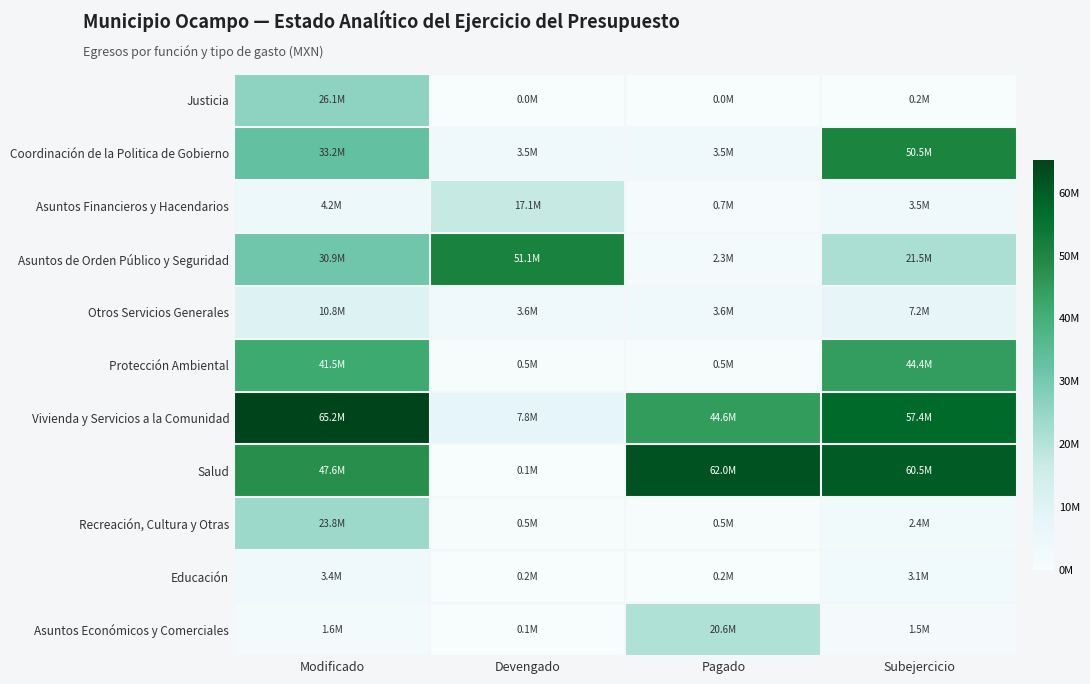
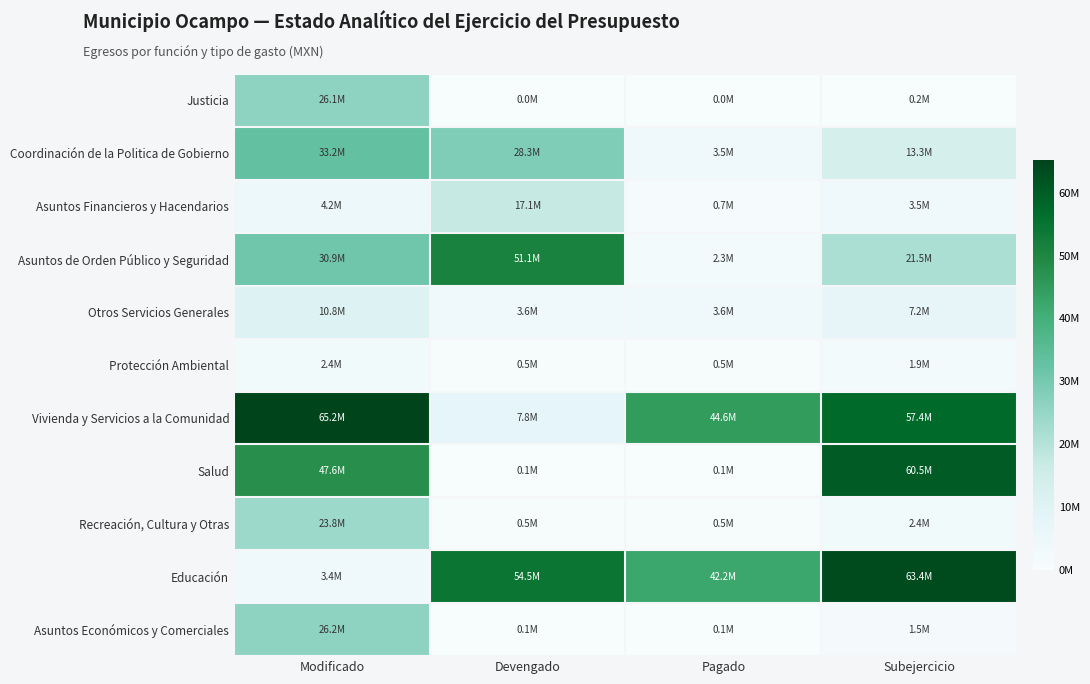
Coordinación de la Politica de Gobierno, Devengado: 3.5M -> 28.3M
Coordinación de la Politica de Gobierno, Subejercicio: 50.5M -> 13.3M
Protección Ambiental, Modificado: 41.5M -> 2.4M
Protección Ambiental, Subejercicio: 44.4M -> 1.9M
Salud, Pagado: 62.0M -> 0.1M
Educación, Devengado: 0.2M -> 54.5M
Educación, Pagado: 0.2M -> 42.2M
Educación, Subejercicio: 3.1M -> 63.4M
Asuntos Económicos y Comerciales, Modificado: 1.6M -> 26.2M
Asuntos Económicos y Comerciales, Pagado: 20.6M -> 0.1M
